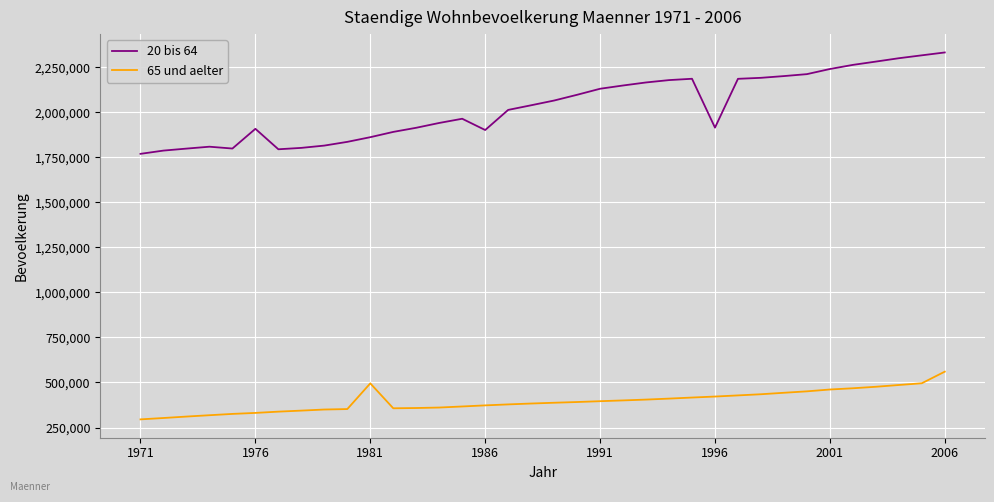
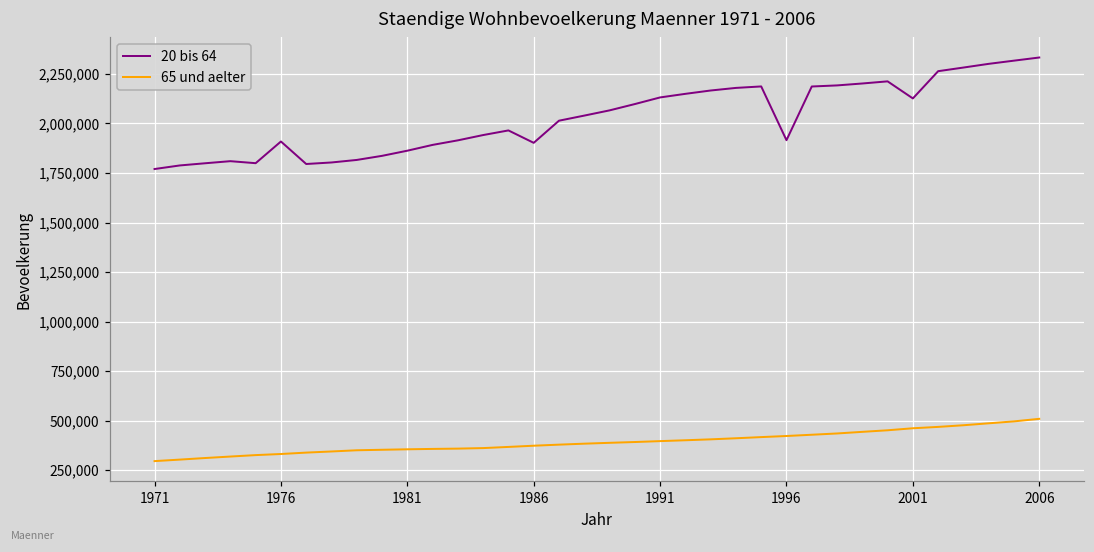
65 und aelter, 1981: 500,000 -> 350,000
20 bis 64, 2001: 2,240,000 -> 2,130,000
65 und aelter, 2006: 560,000 -> 510,000
